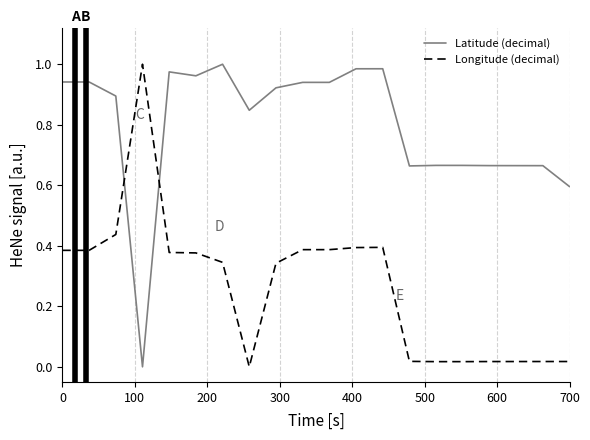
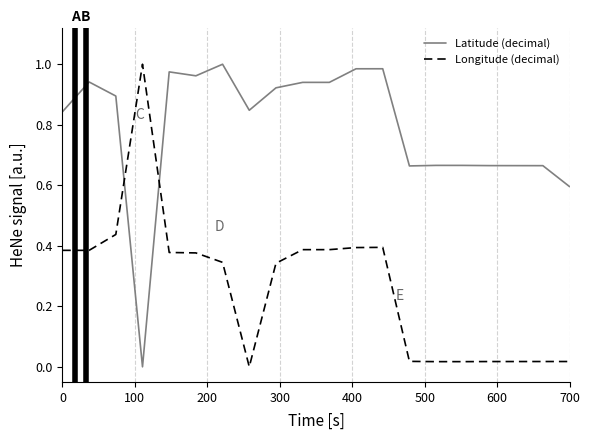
Latitude (decimal), 0: 0.94 -> 0.84
